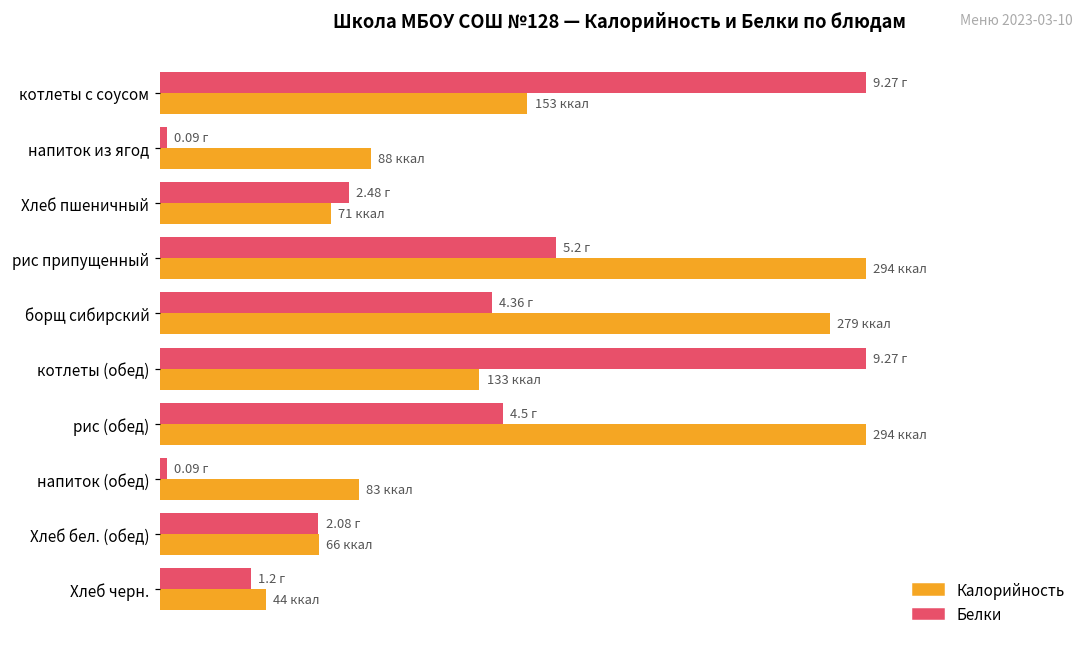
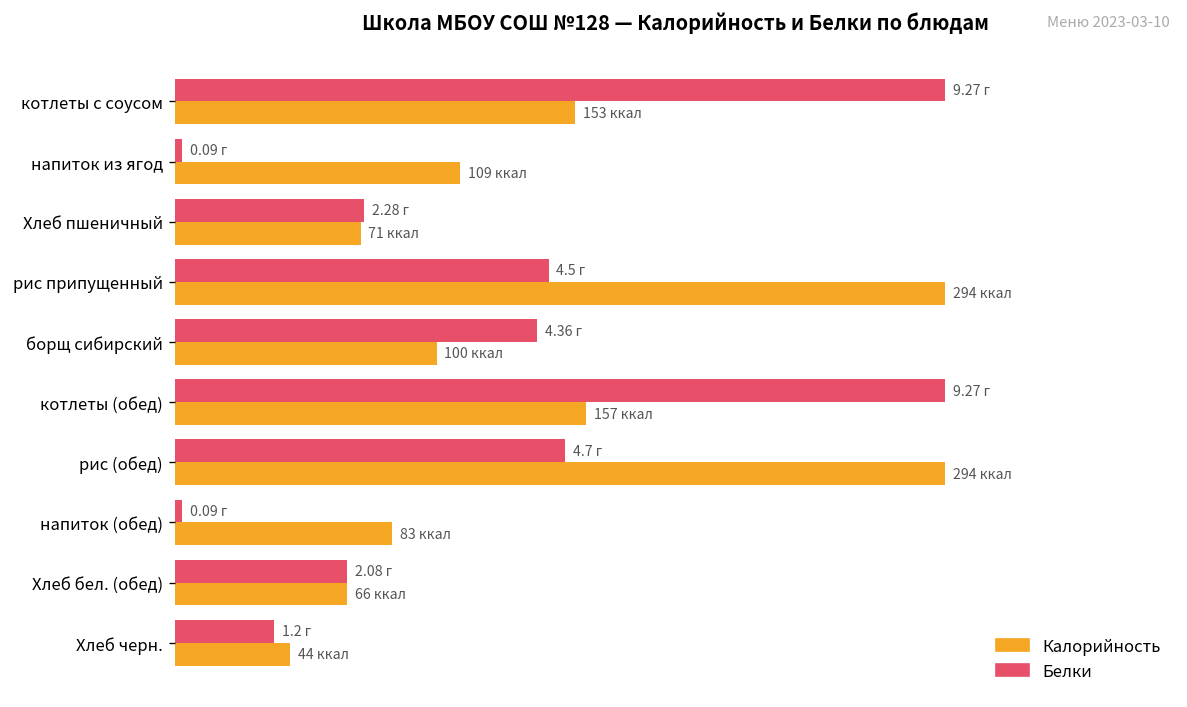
Калорийность, напиток из ягод: 88 -> 109
Белки, Хлеб пшеничный: 2.48 -> 2.28
Белки, рис припущенный: 5.2 -> 4.5
Калорийность, борщ сибирский: 279 -> 100
Калорийность, котлеты (обед): 133 -> 157
Белки, рис (обед): 4.5 -> 4.7
